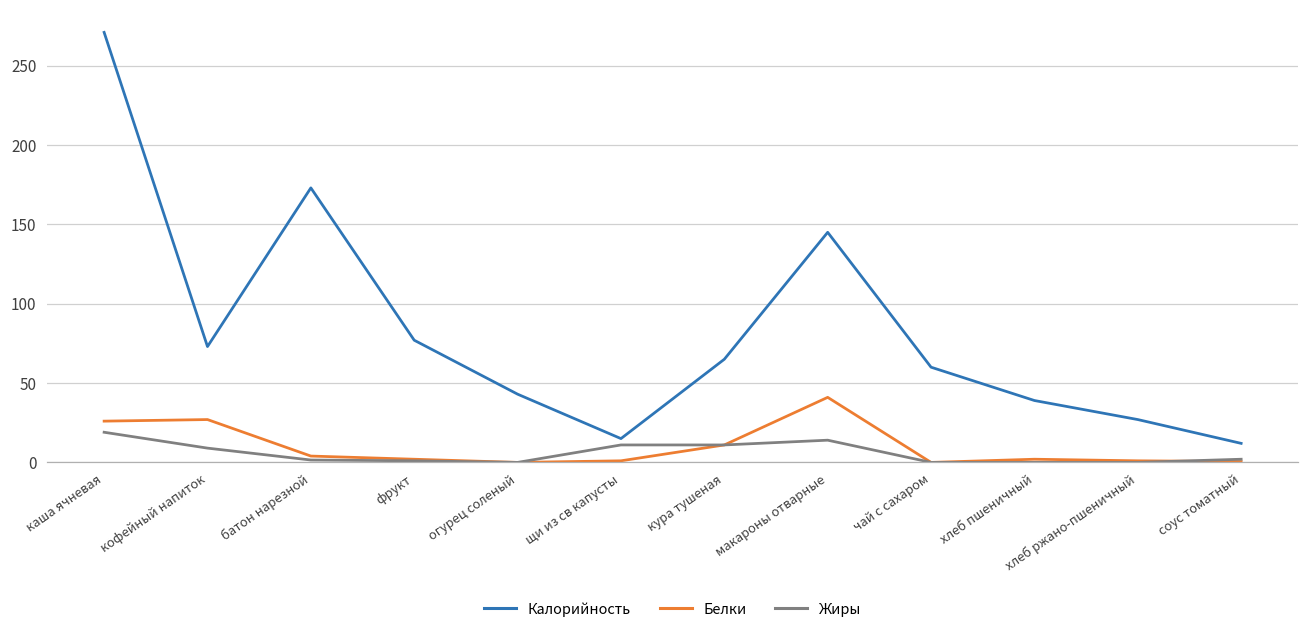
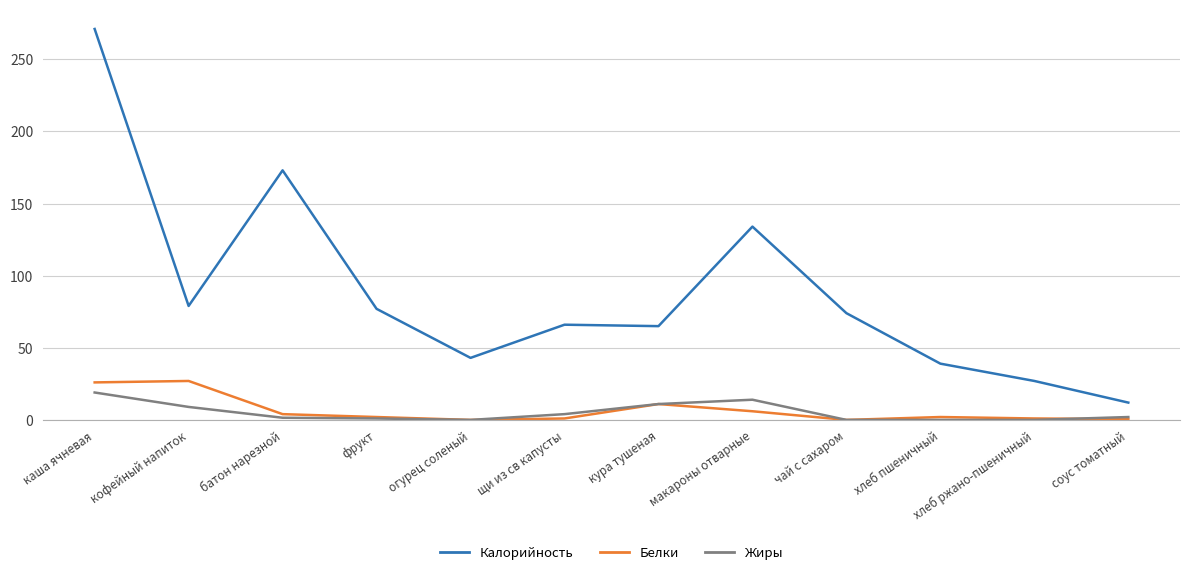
Калорийность, кофейный напиток: 73 -> 79
Калорийность, щи из св капусты: 15 -> 66
Жиры, щи из св капусты: 11 -> 4
Калорийность, макароны отварные: 145 -> 134
Белки, макароны отварные: 41 -> 6
Калорийность, чай с сахаром: 60 -> 74
